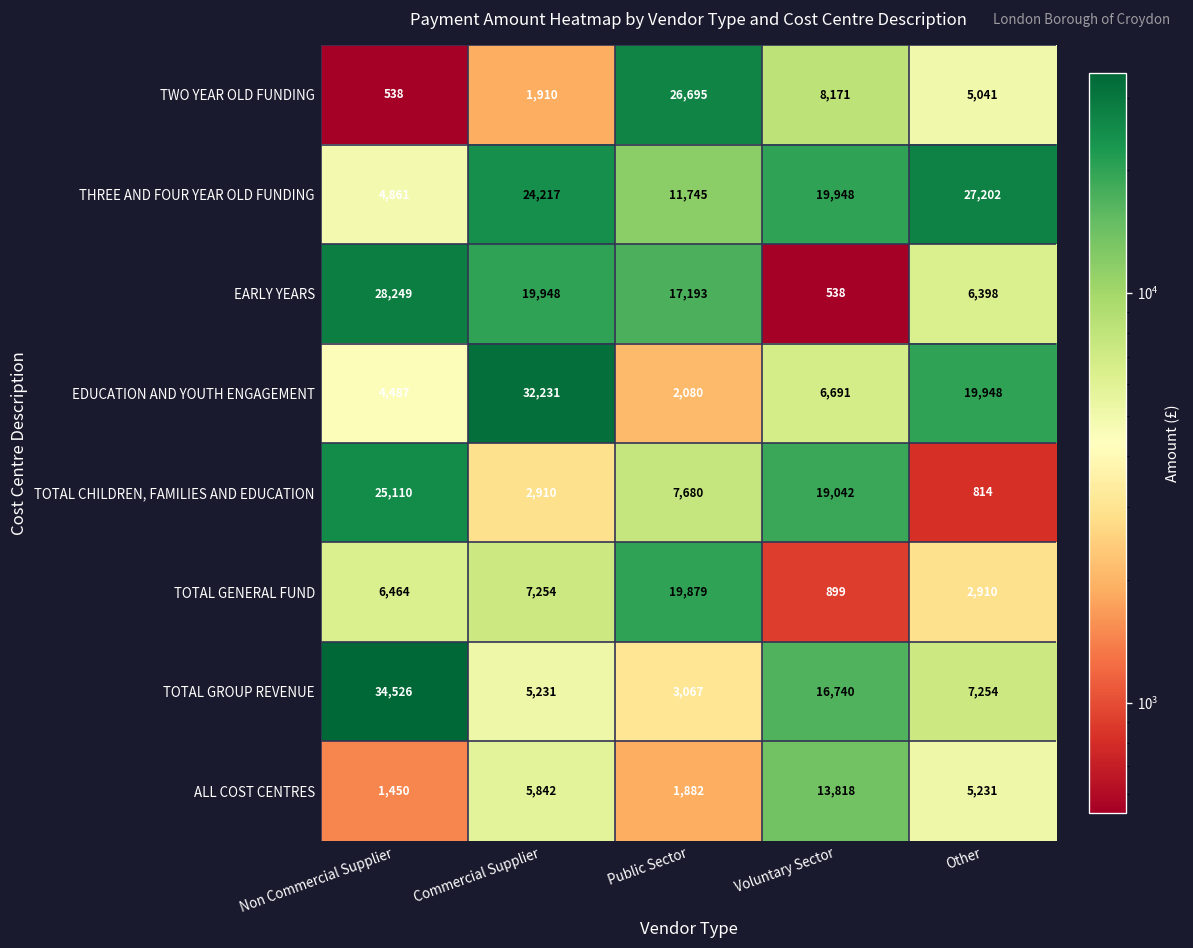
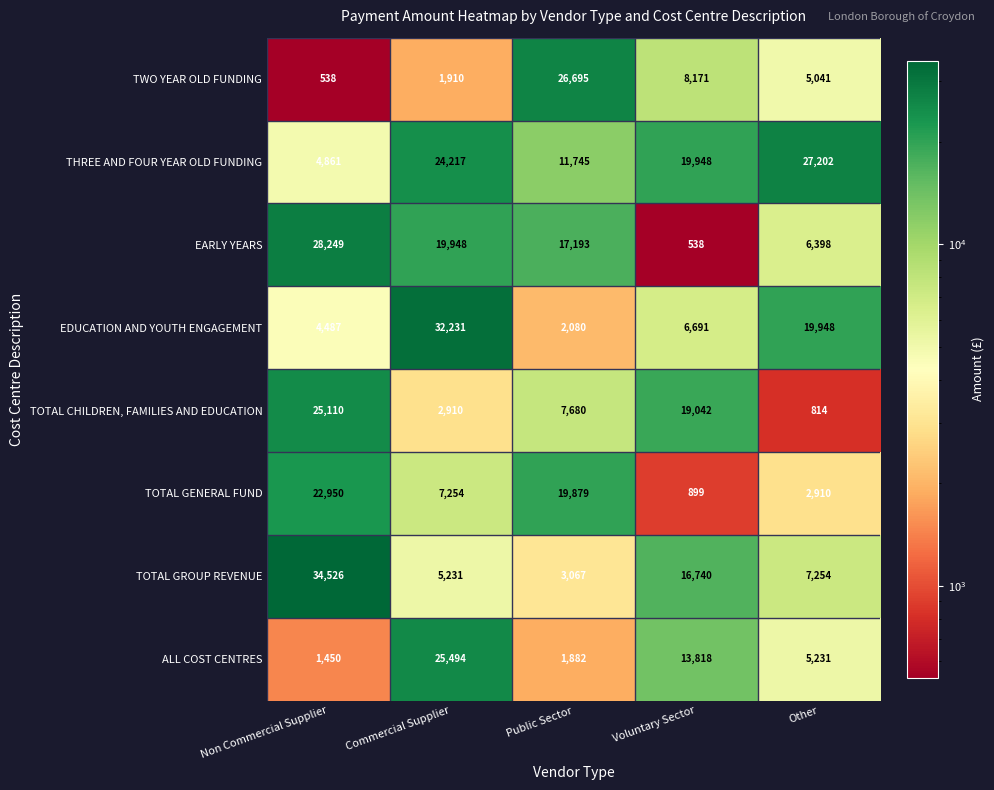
TOTAL GENERAL FUND, Non Commercial Supplier: 6,464 -> 22,950
ALL COST CENTRES, Commercial Supplier: 5,842 -> 25,494
